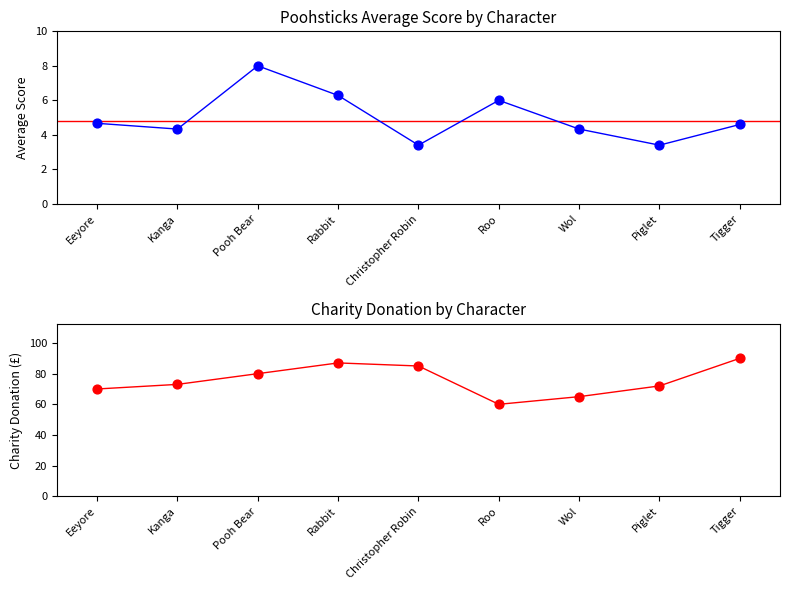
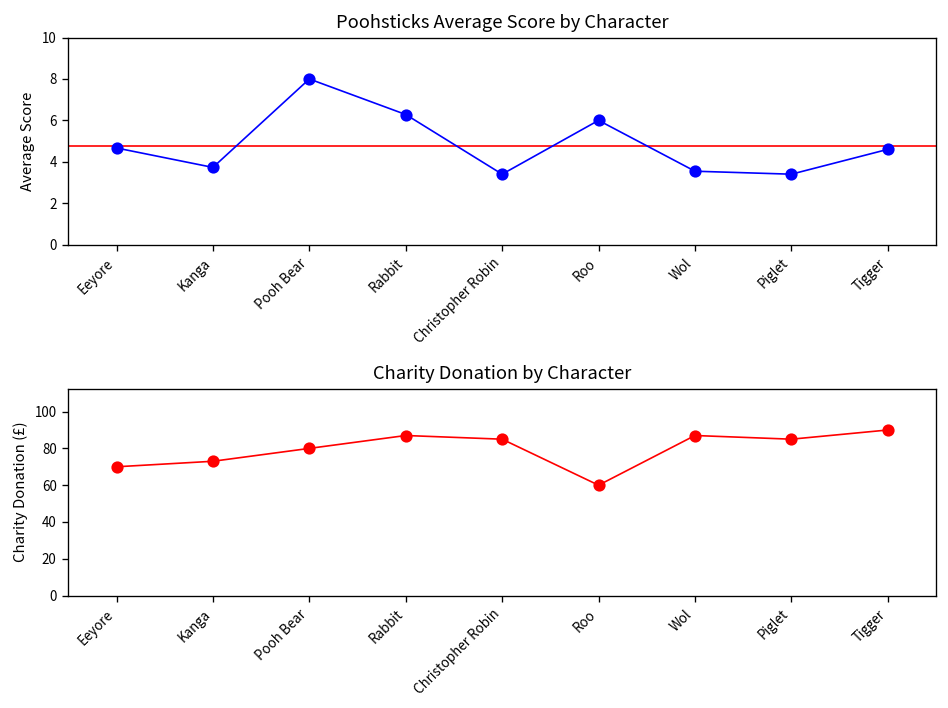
Poohsticks Average Score by Character, Kanga: 4.3 -> 3.7
Poohsticks Average Score by Character, Wol: 4.3 -> 3.5
Charity Donation by Character, Wol: 65 -> 87
Charity Donation by Character, Piglet: 72 -> 85
